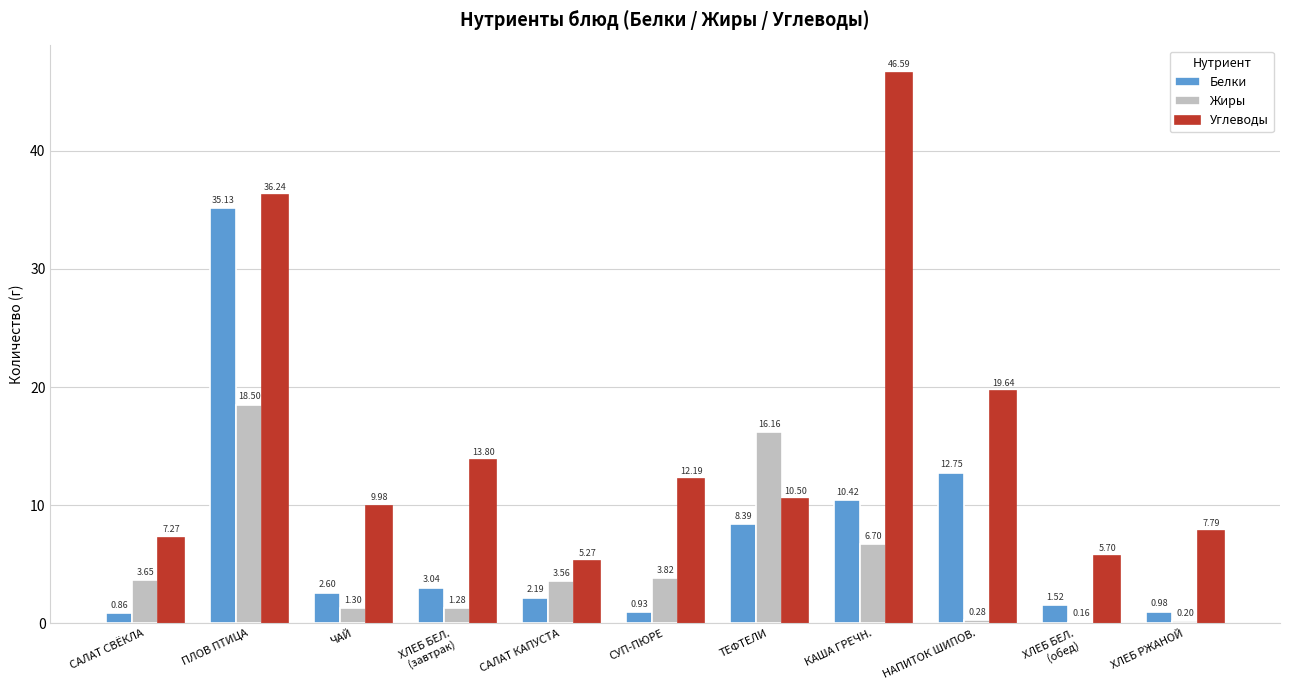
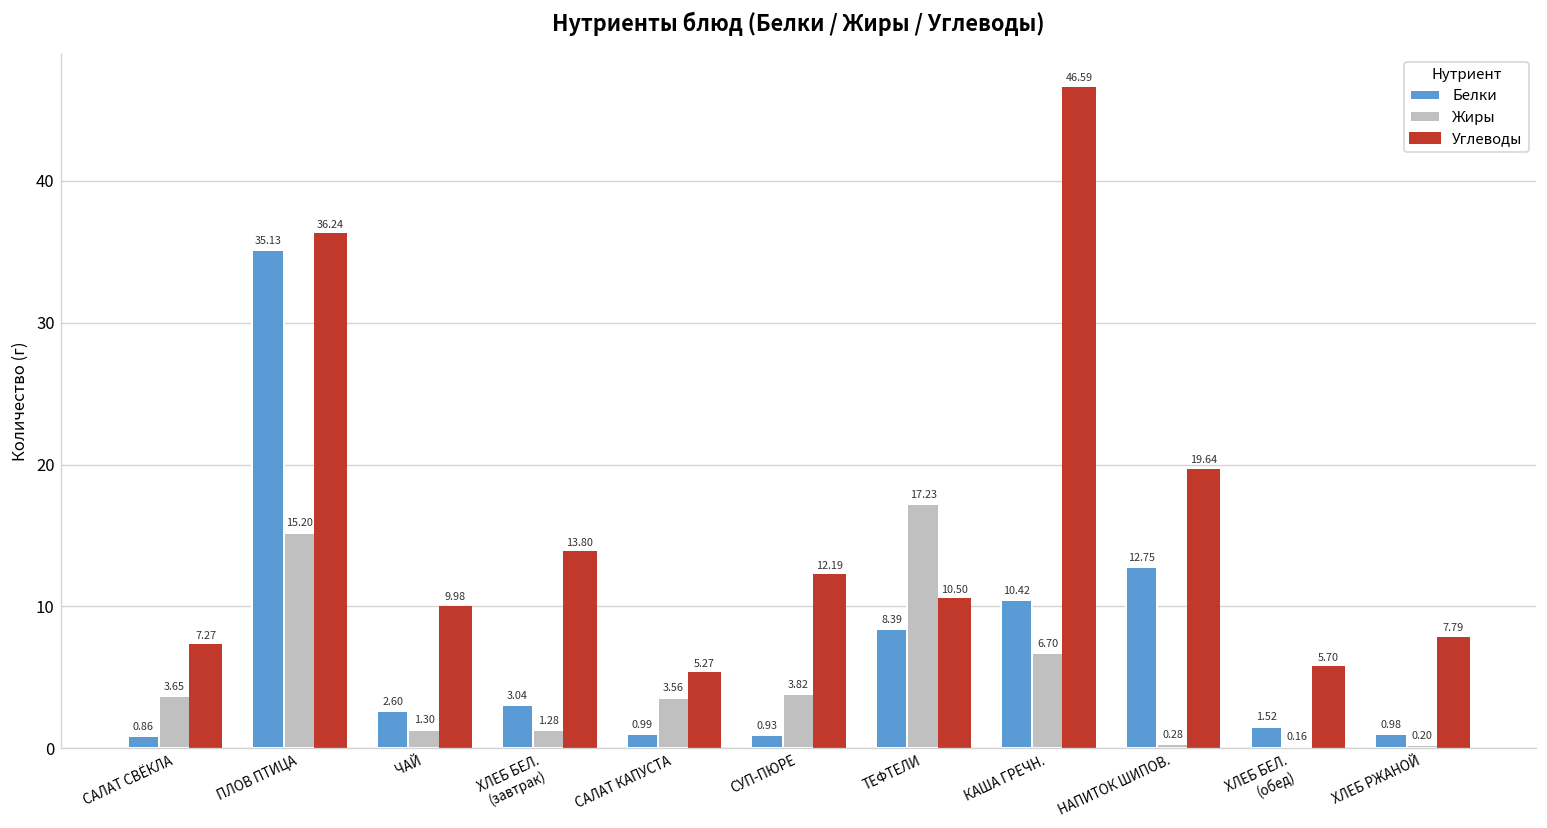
Жиры, ПЛОВ ПТИЦА: 18.50 -> 15.20
Белки, САЛАТ КАПУСТА: 2.19 -> 0.99
Жиры, ТЕФТЕЛИ: 16.16 -> 17.23
